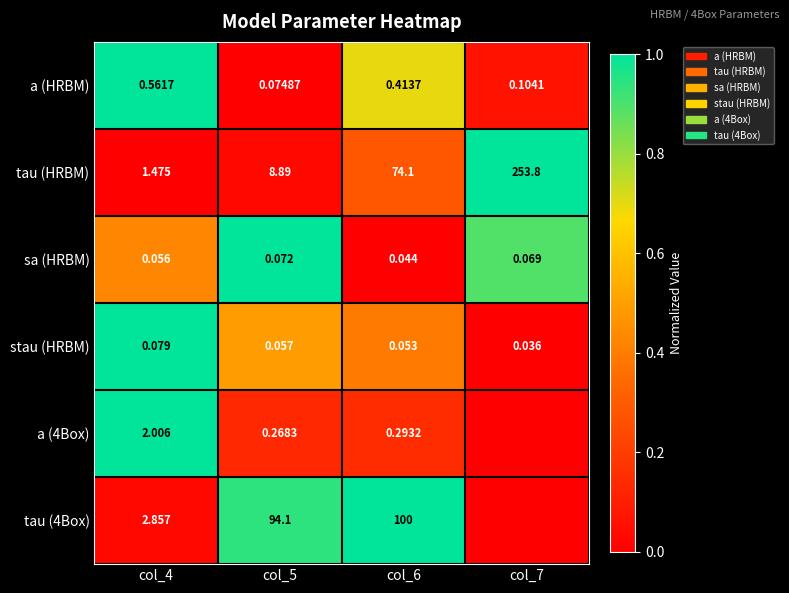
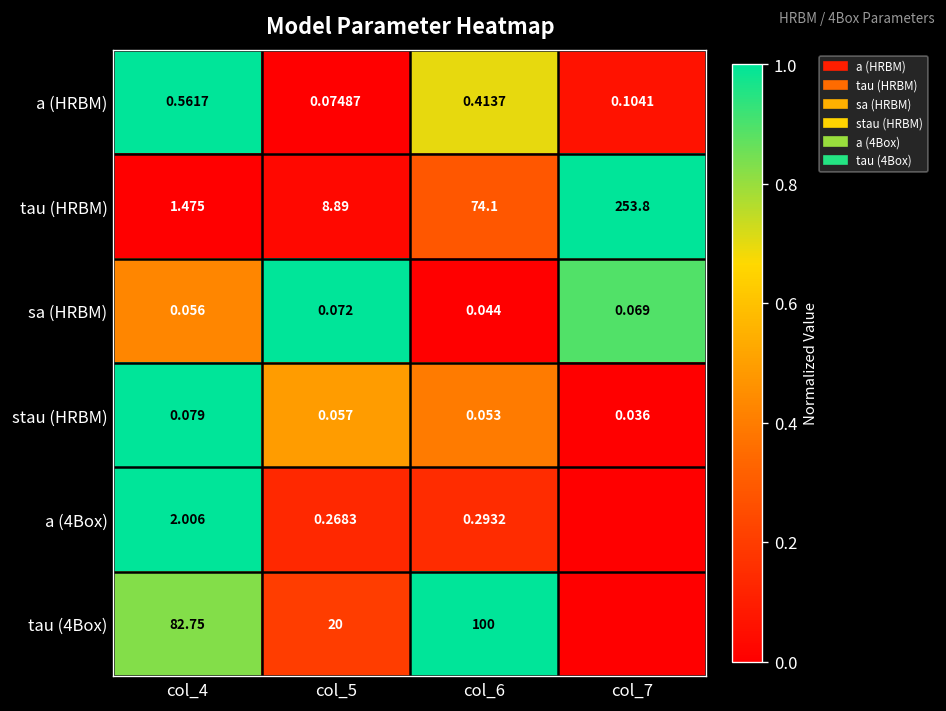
tau (4Box), col_4: 2.857 -> 82.75
tau (4Box), col_5: 94.1 -> 20
